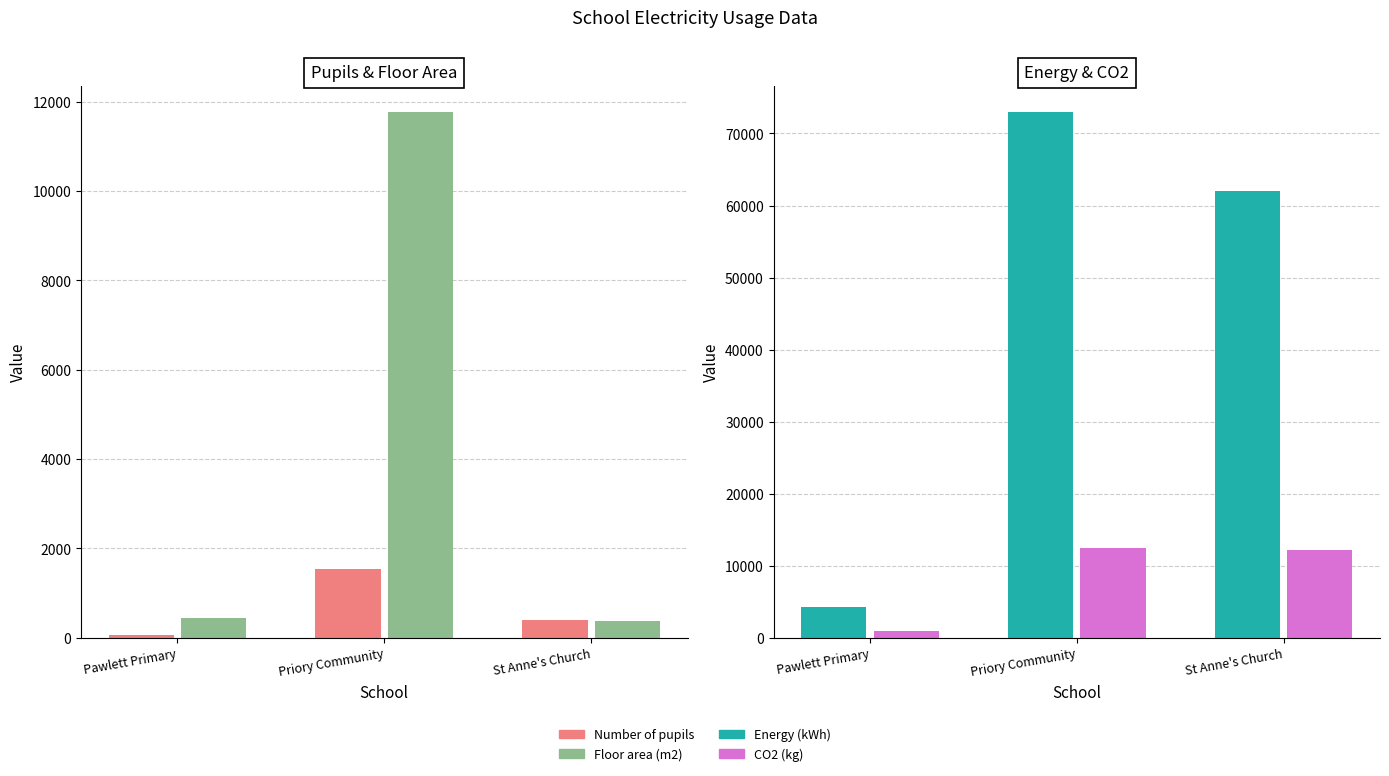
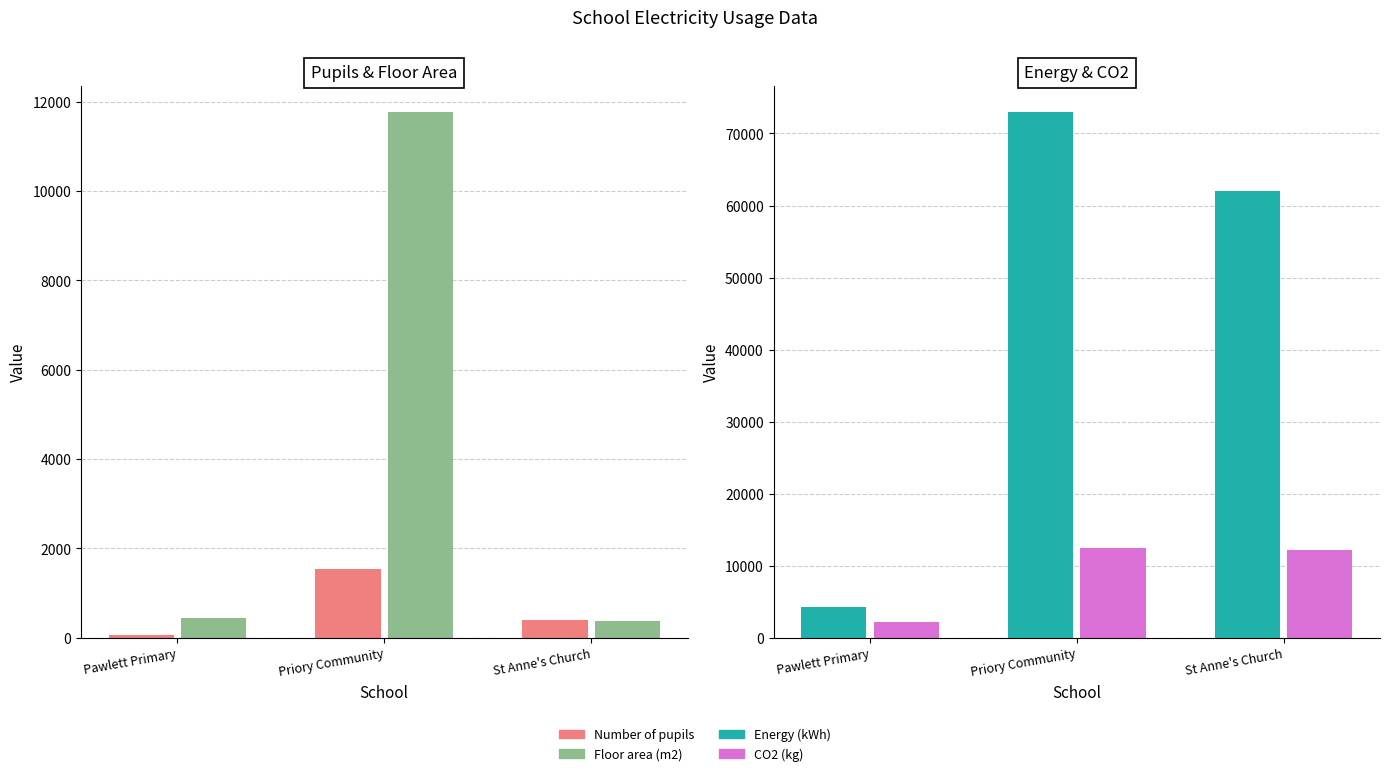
Energy & CO2, CO2 (kg), Pawlett Primary: 1000 -> 2000
